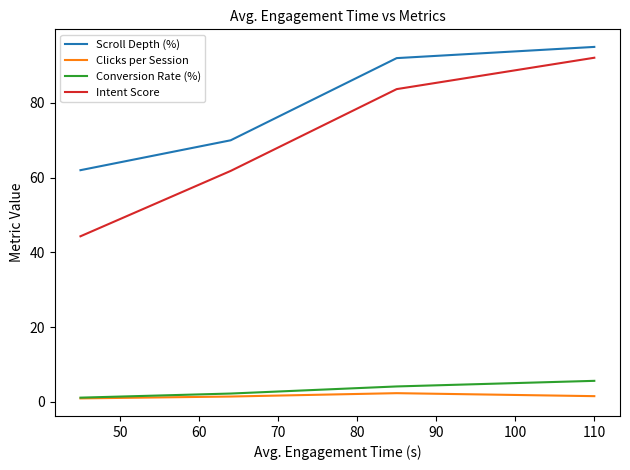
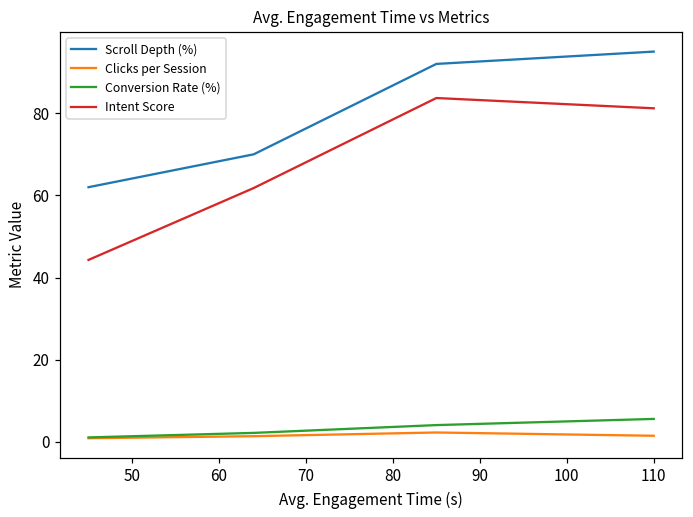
Intent Score, 110: 92 -> 81
